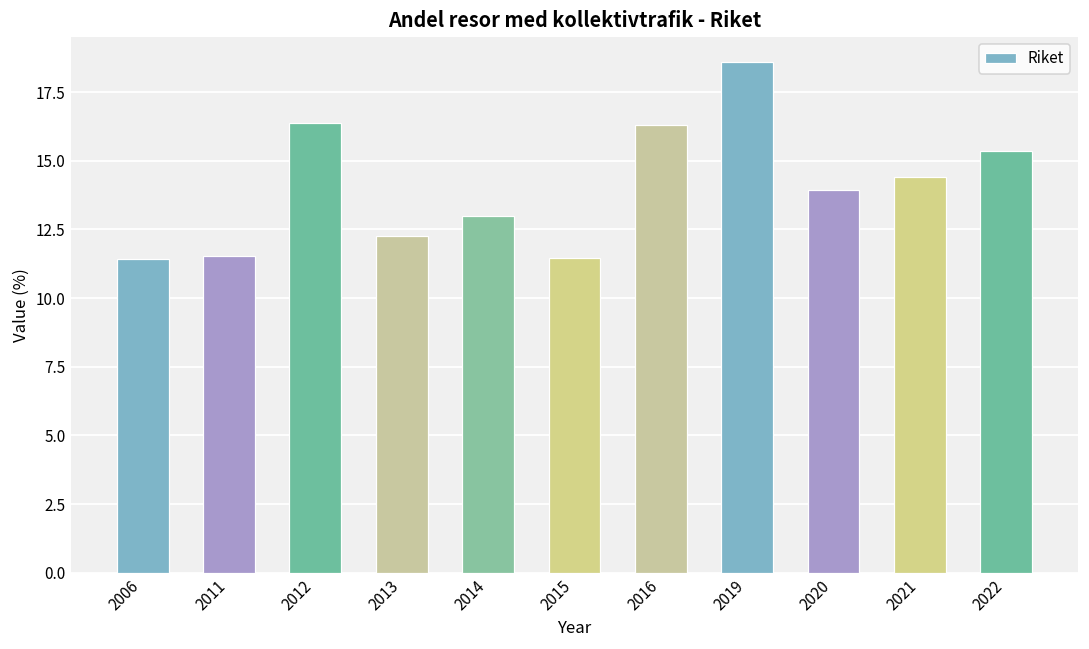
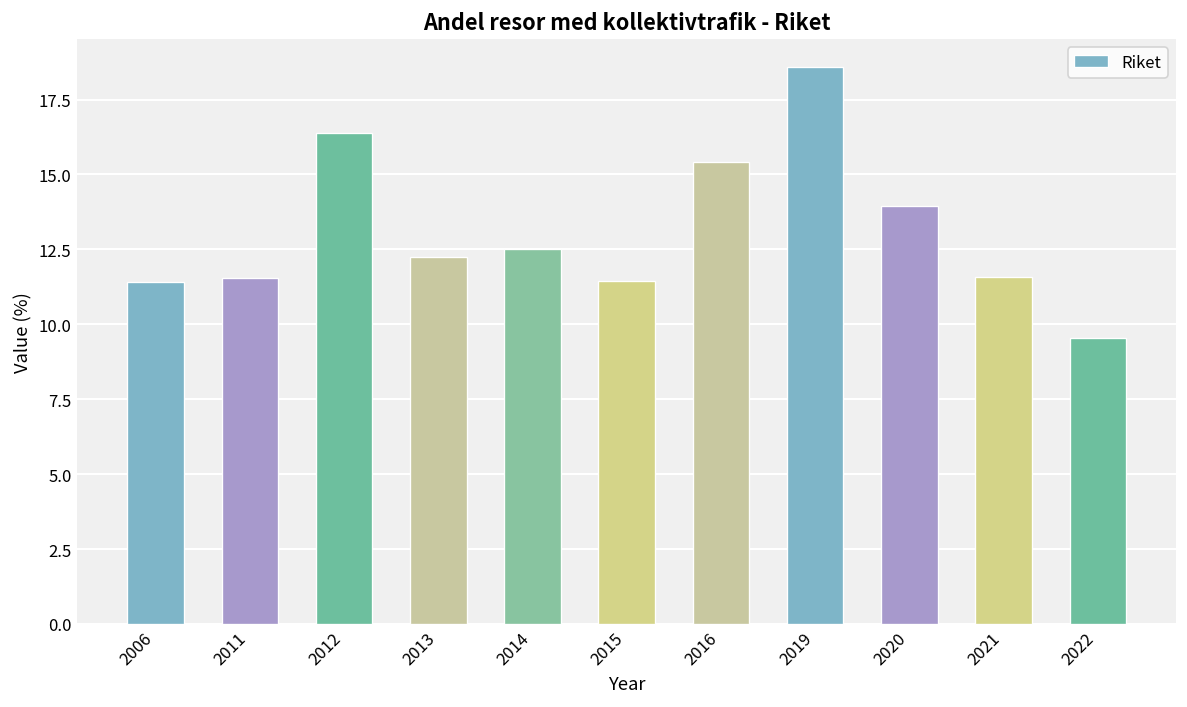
2014: 13.0 -> 12.5
2016: 16.3 -> 15.4
2021: 14.4 -> 11.6
2022: 15.4 -> 9.6
